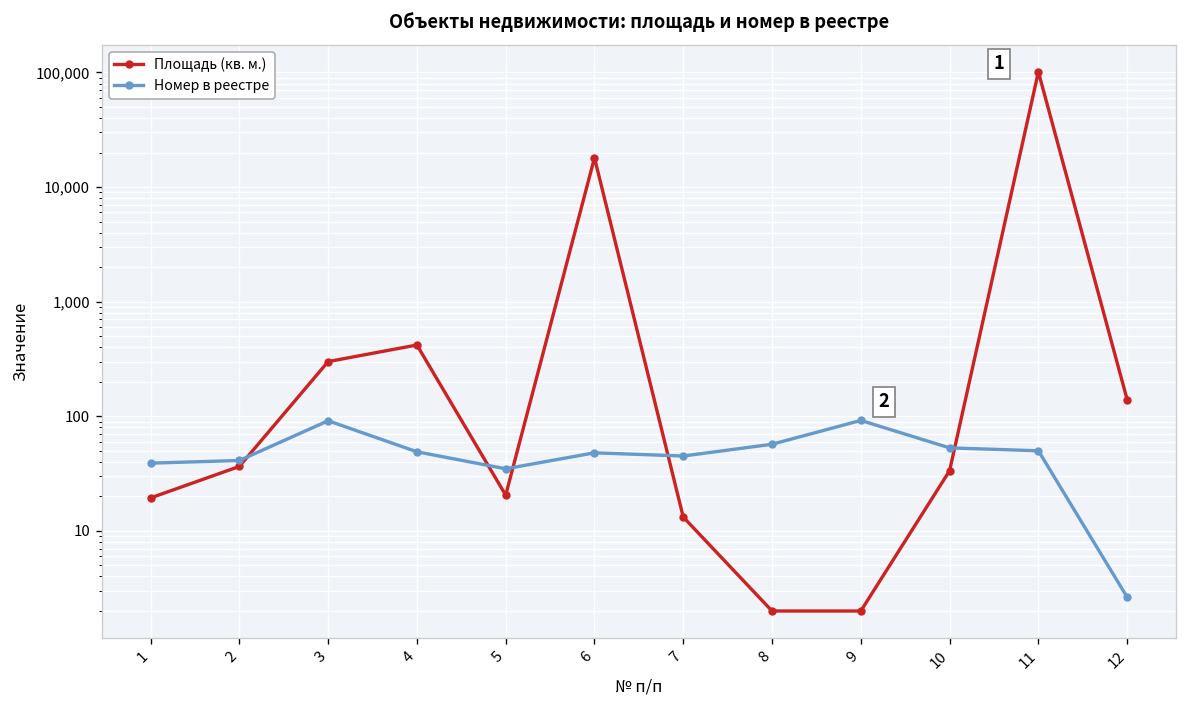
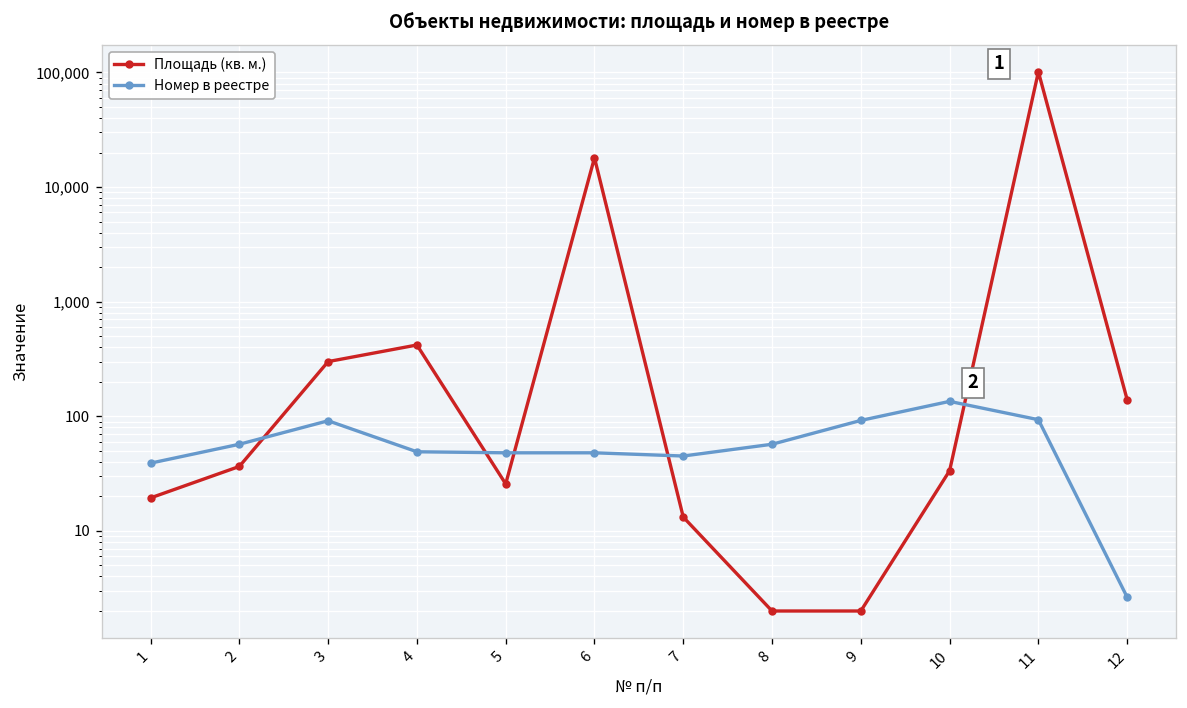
Номер в реестре, 2: 41 -> 60
Площадь (кв. м.), 5: 21 -> 26
Номер в реестре, 5: 35 -> 50
Номер в реестре, 10: 50 -> 130
Номер в реестре, 11: 50 -> 90
